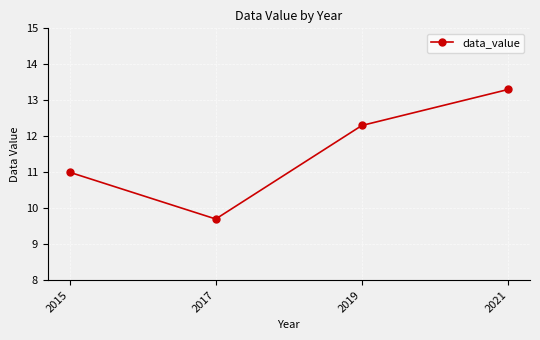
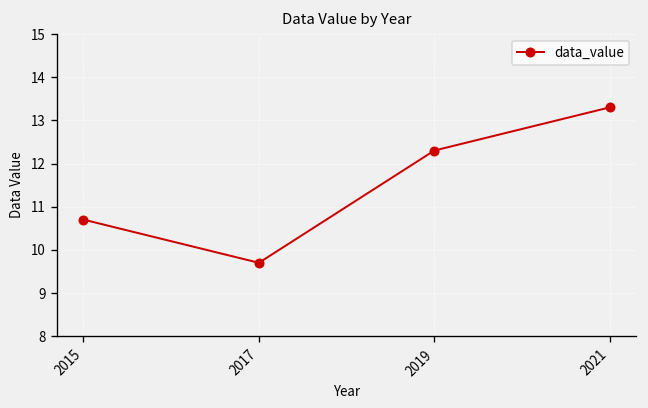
2015: 11.0 -> 10.7
